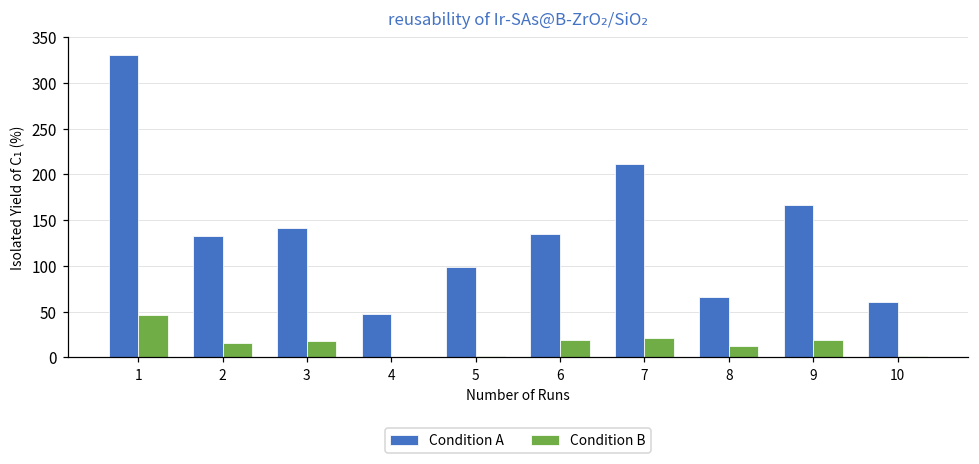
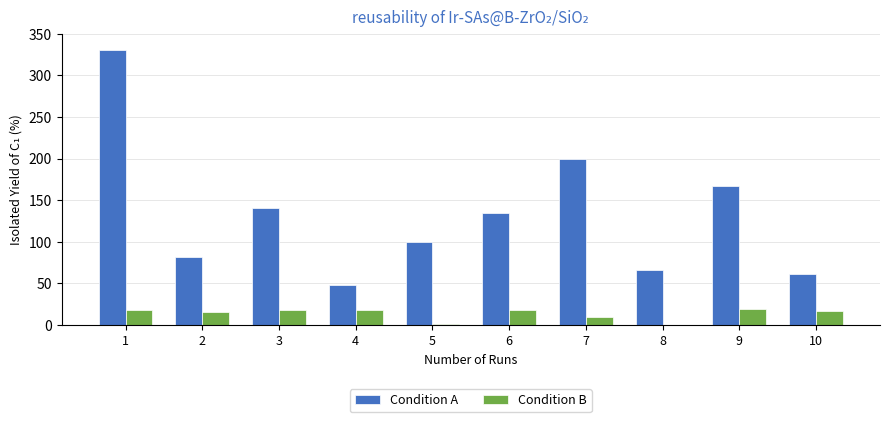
Condition B, 1: 50 -> 20
Condition A, 2: 130 -> 80
Condition B, 4: 0 -> 20
Condition A, 7: 210 -> 200
Condition B, 7: 20 -> 10
Condition B, 8: 10 -> 0
Condition B, 10: 0 -> 20
